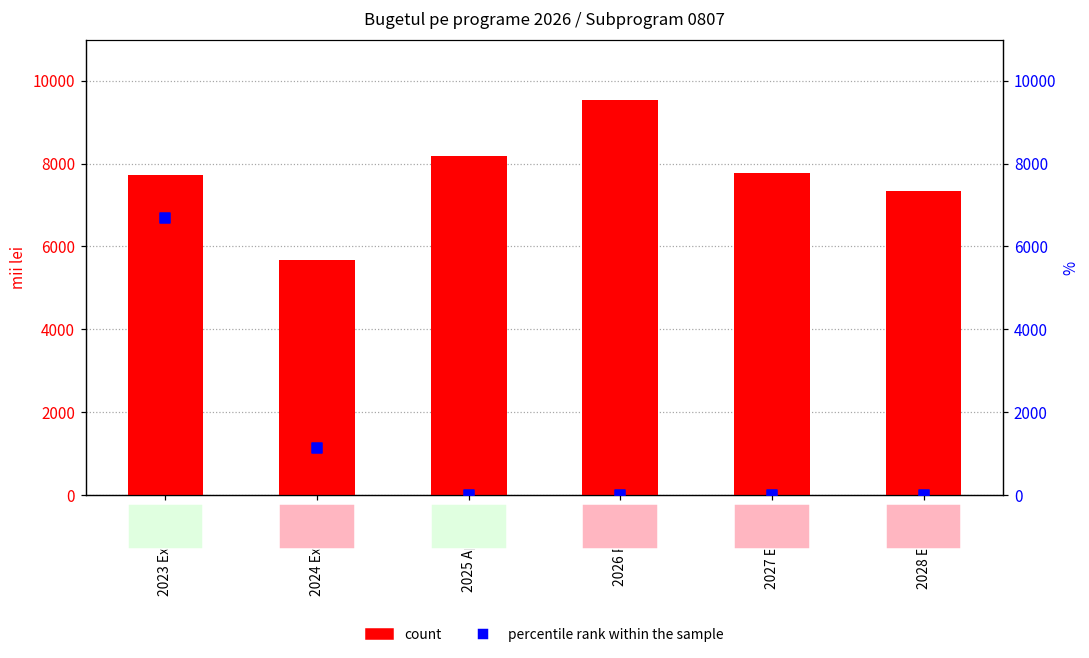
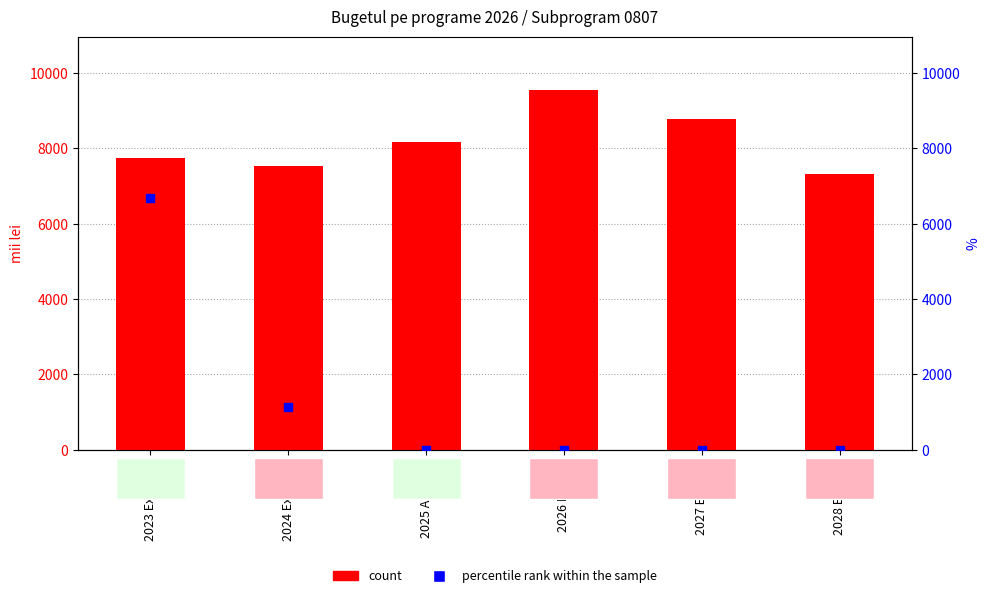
count, 2024 Executat: 5700 -> 7500
count, 2027 Estimat: 7800 -> 8800
